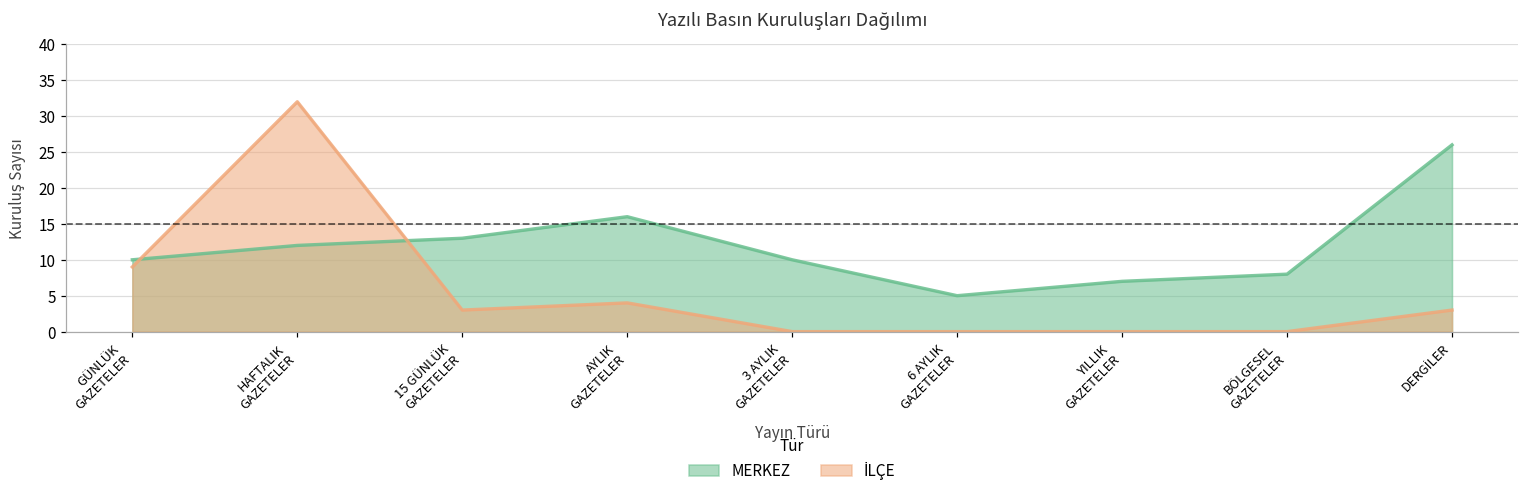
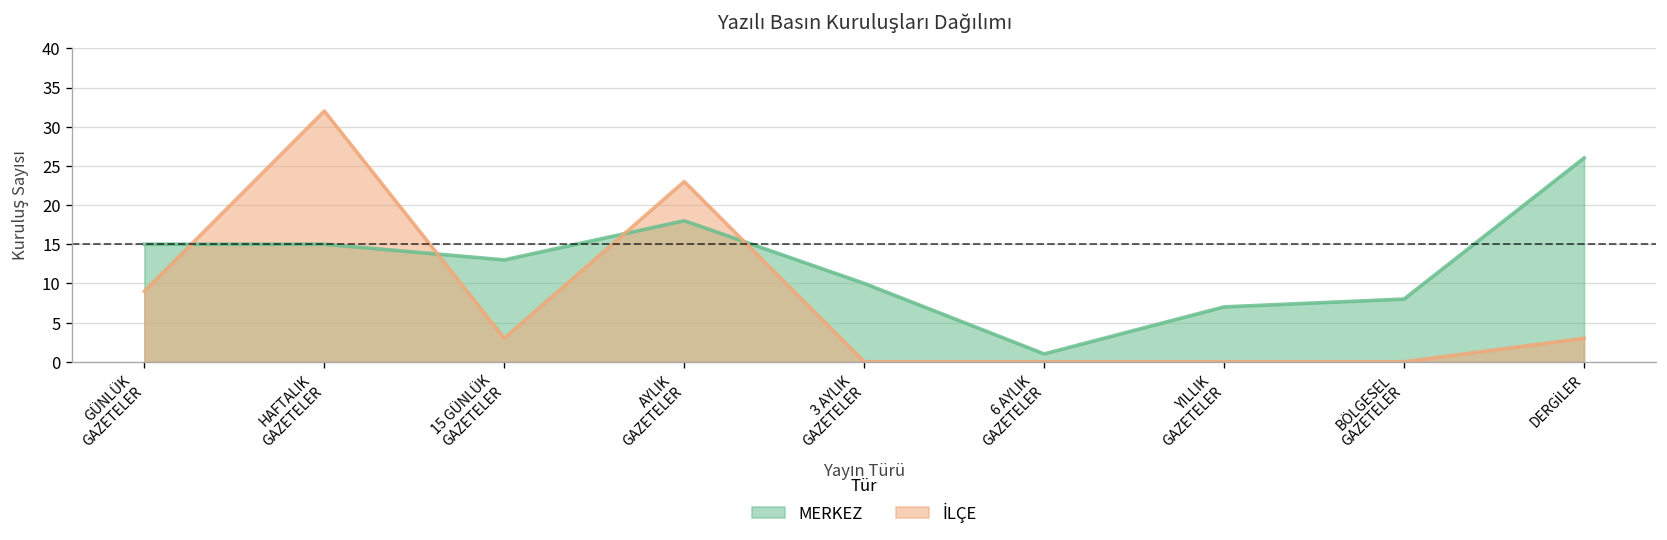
MERKEZ, GÜNLÜK GAZETELER: 10 -> 15
MERKEZ, HAFTALIK GAZETELER: 12 -> 15
MERKEZ, AYLIK GAZETELER: 16 -> 18
İLÇE, AYLIK GAZETELER: 4 -> 23
MERKEZ, 6 AYLIK GAZETELER: 5 -> 1
